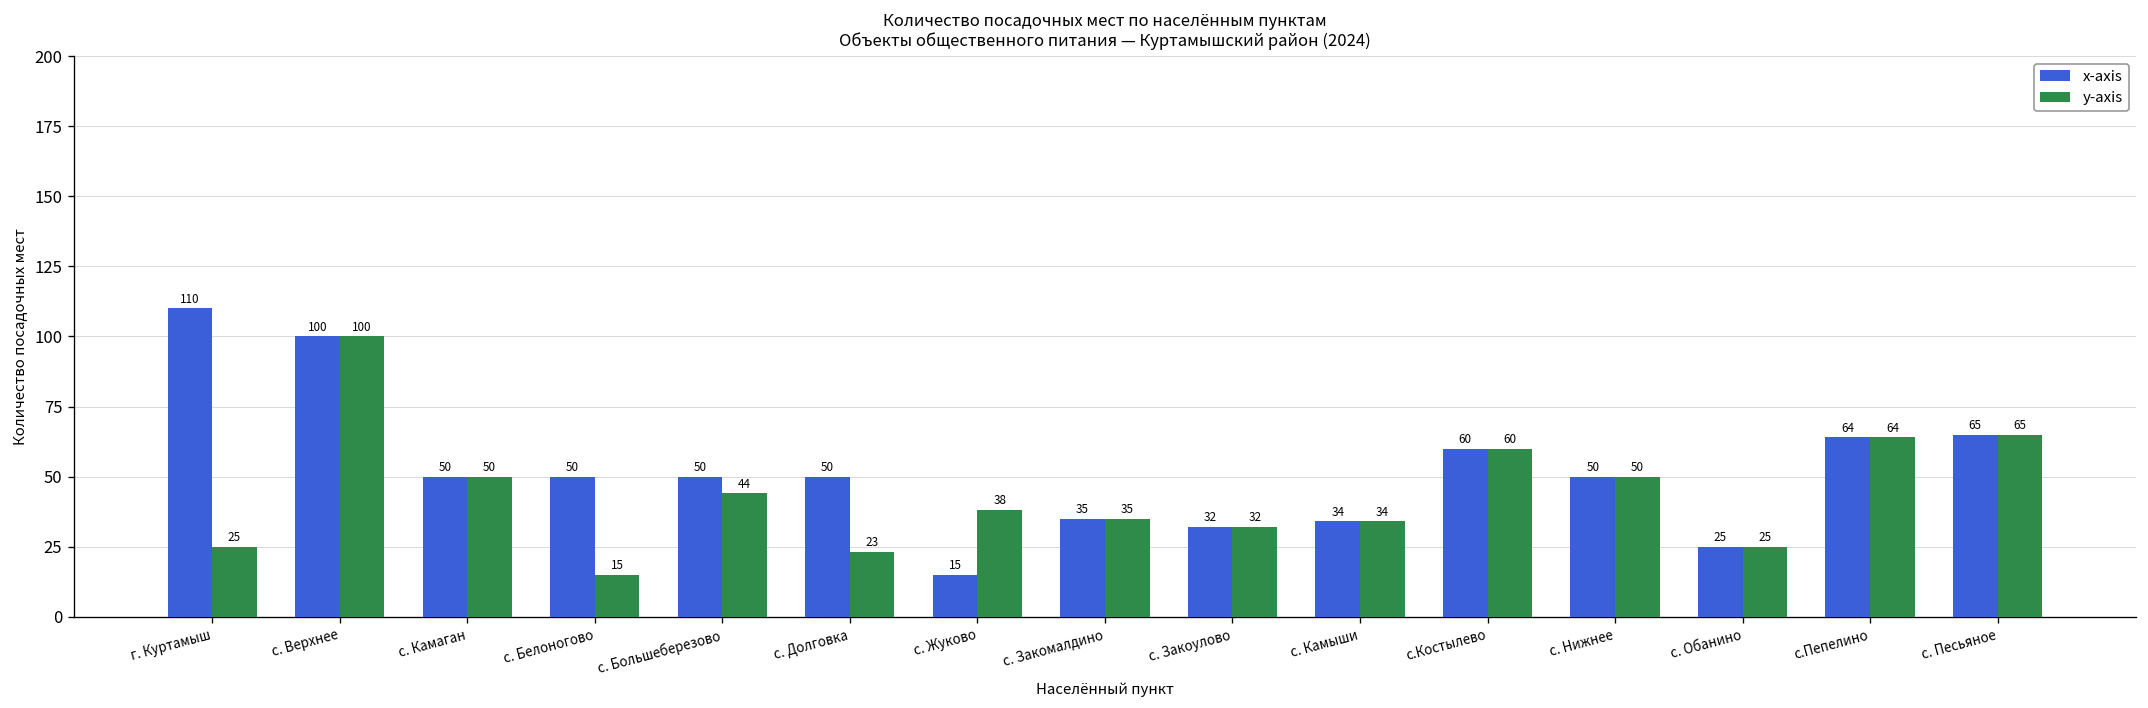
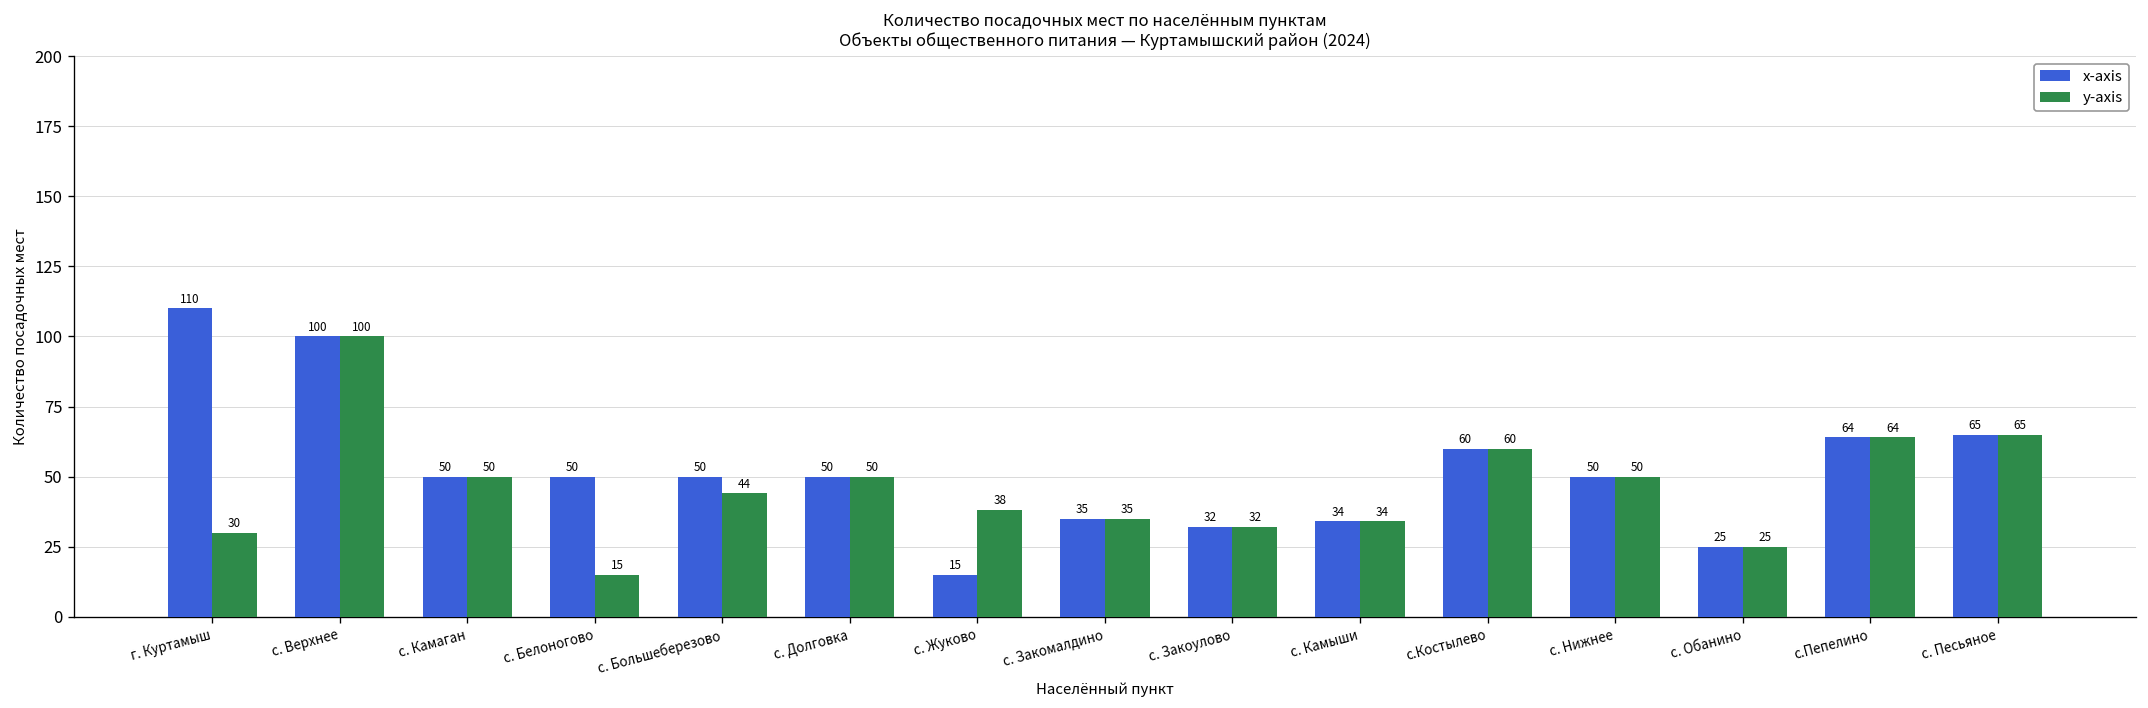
y-axis, г. Куртамыш: 25 -> 30
y-axis, с. Долговка: 23 -> 50
